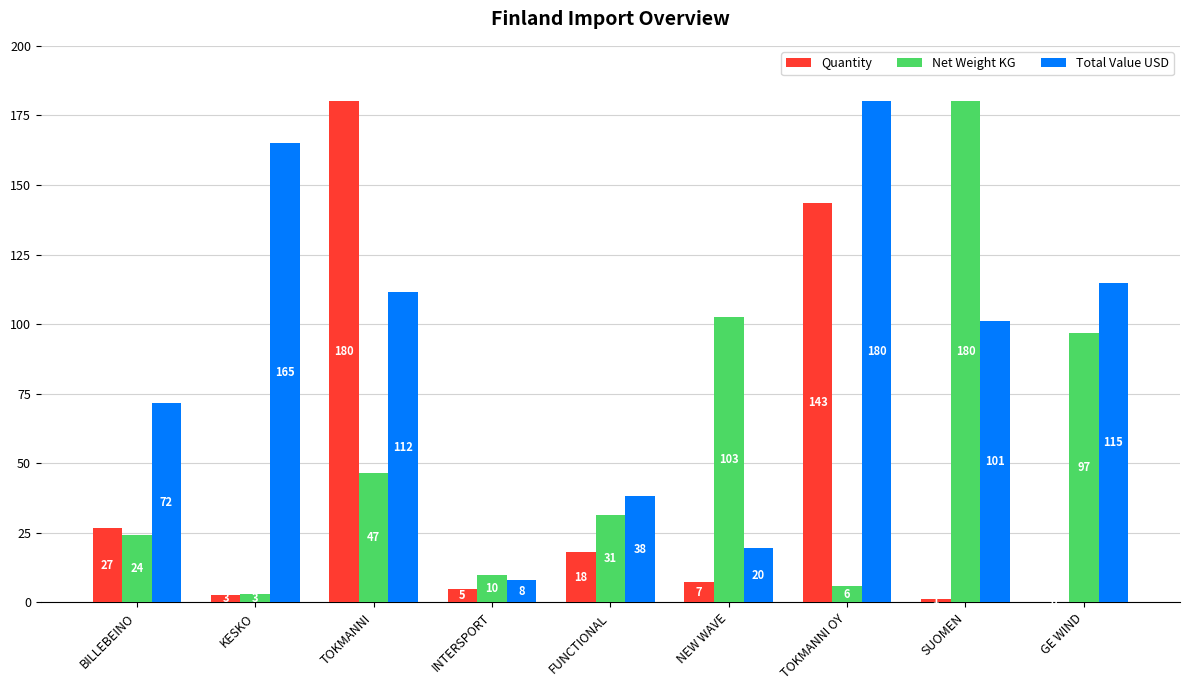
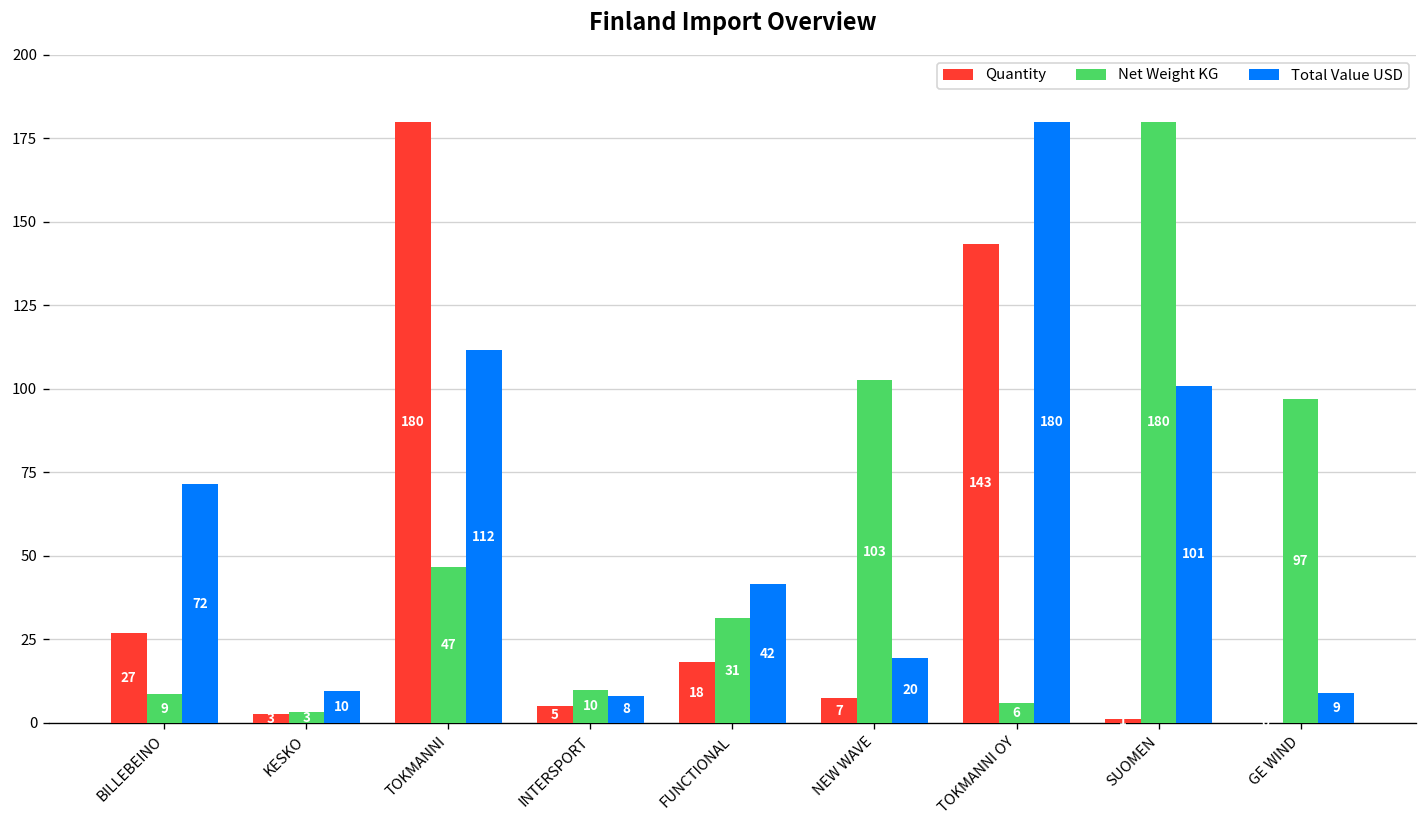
Net Weight KG, BILLEBEINO: 24 -> 9
Total Value USD, KESKO: 165 -> 10
Total Value USD, FUNCTIONAL: 38 -> 42
Total Value USD, GE WIND: 115 -> 9
